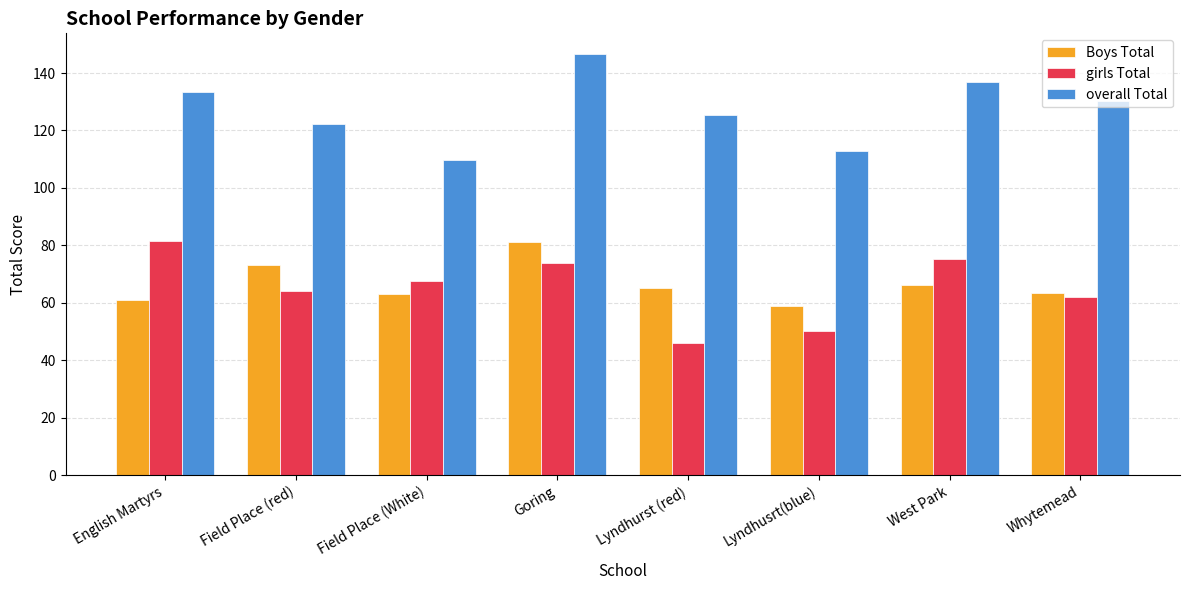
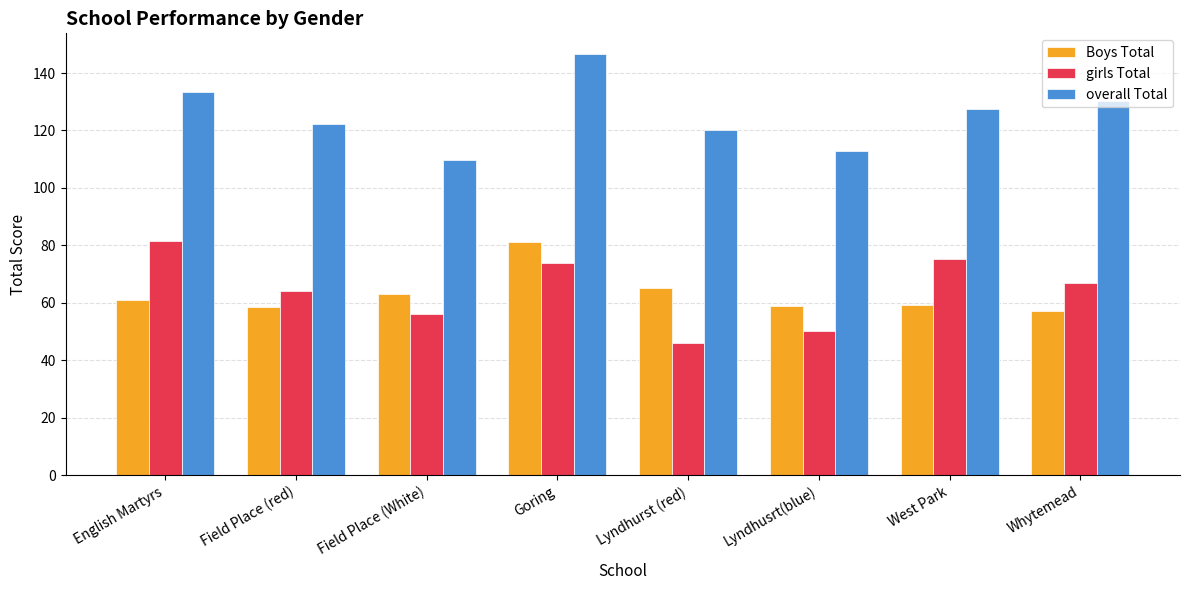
Boys Total, Field Place (red): 73 -> 58
girls Total, Field Place (White): 68 -> 56
overall Total, Lyndhurst (red): 125 -> 120
Boys Total, West Park: 66 -> 59
overall Total, West Park: 137 -> 127
Boys Total, Whytemead: 63 -> 57
girls Total, Whytemead: 62 -> 67
